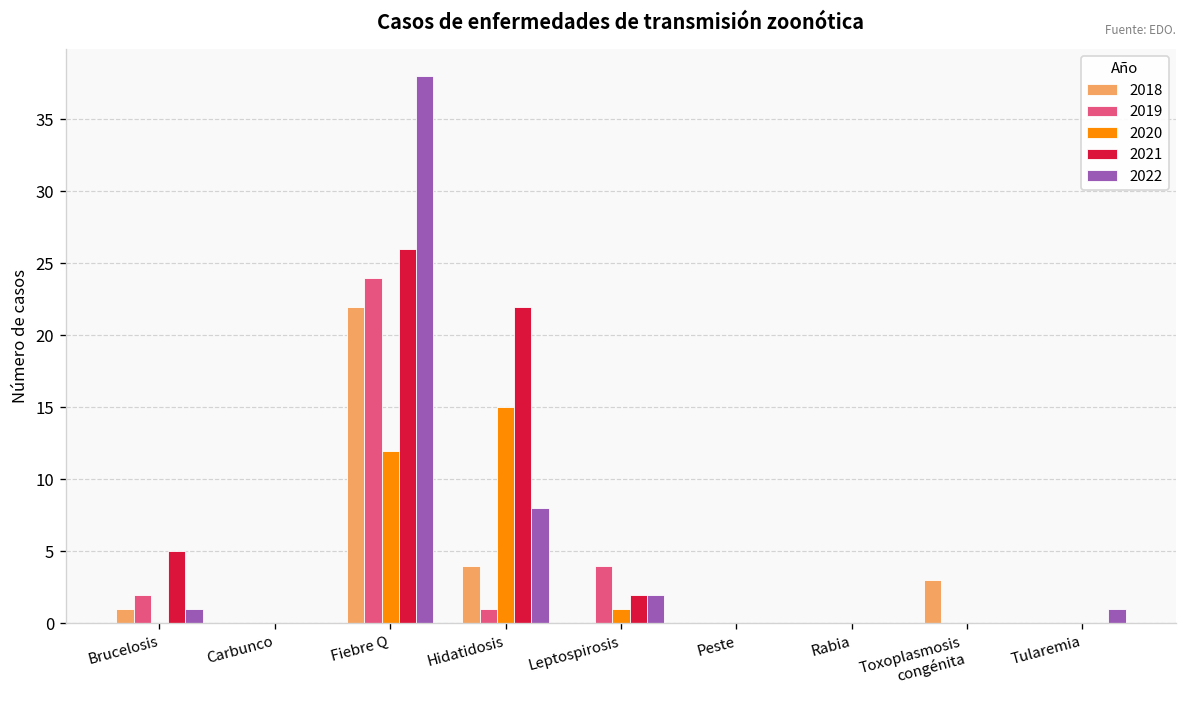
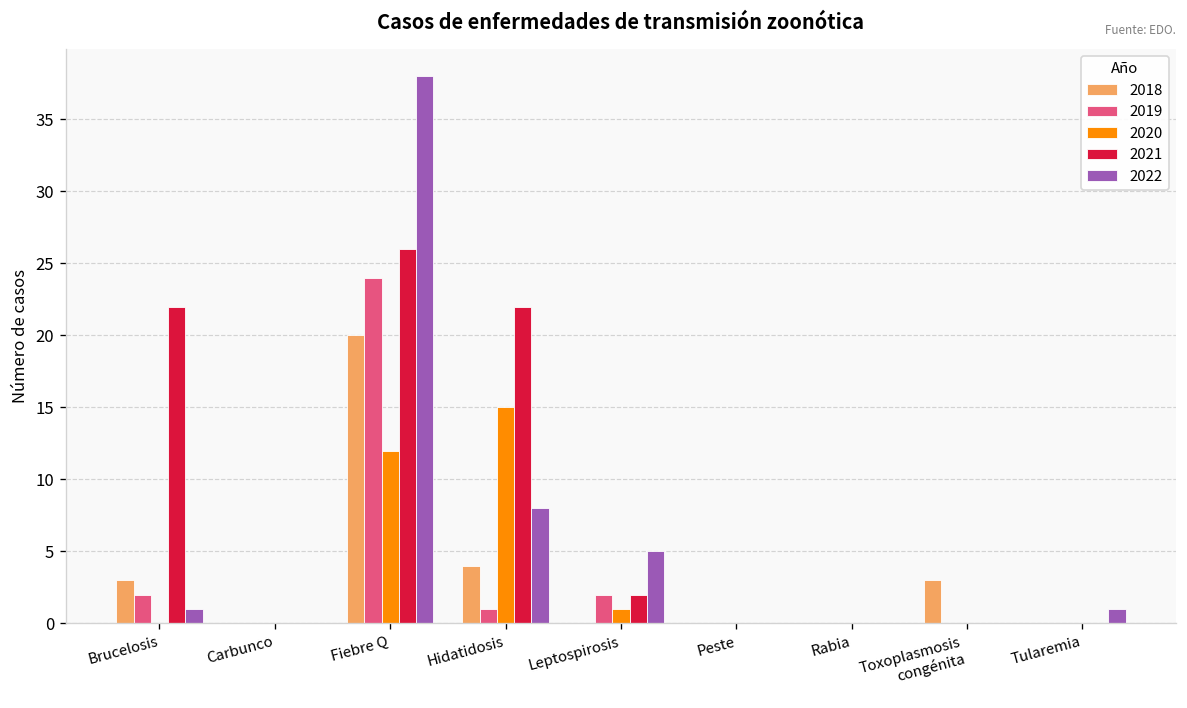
2018, Brucelosis: 1 -> 3
2021, Brucelosis: 5 -> 22
2018, Fiebre Q: 22 -> 20
2019, Leptospirosis: 4 -> 2
2022, Leptospirosis: 2 -> 5
